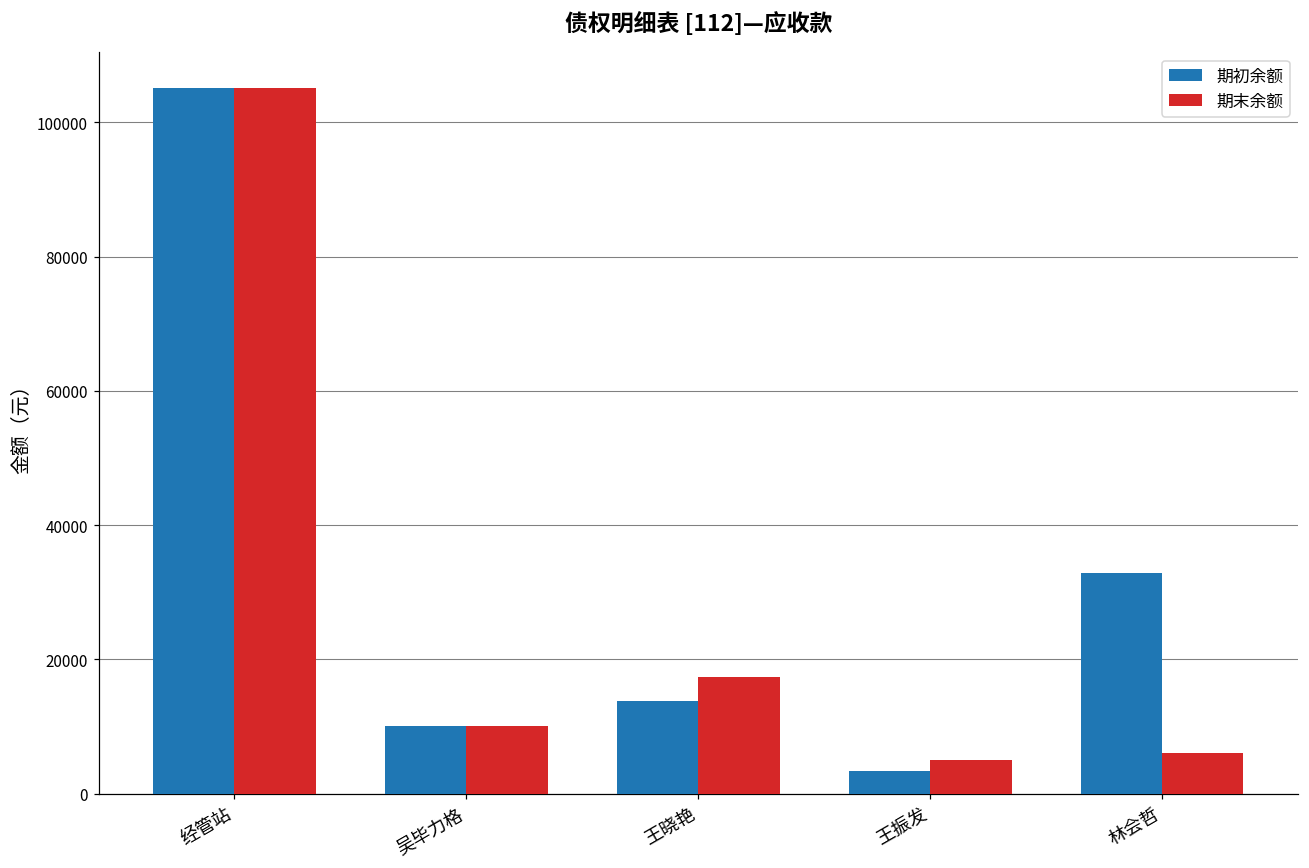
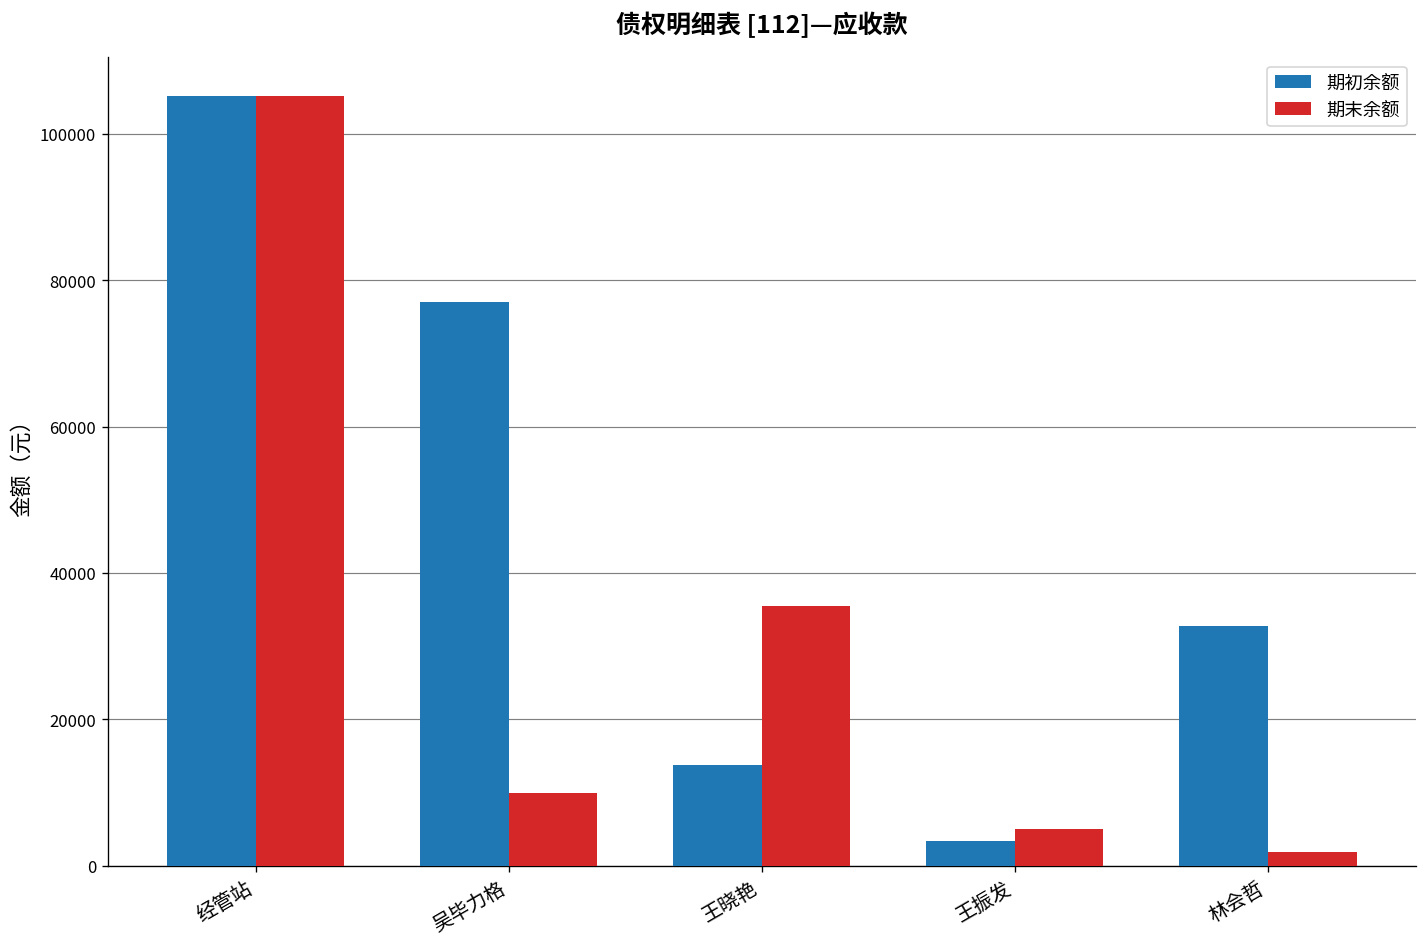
期初余额, 吴毕力格: 10000 -> 77000
期末余额, 王晓艳: 17000 -> 36000
期末余额, 林会哲: 6000 -> 2000
